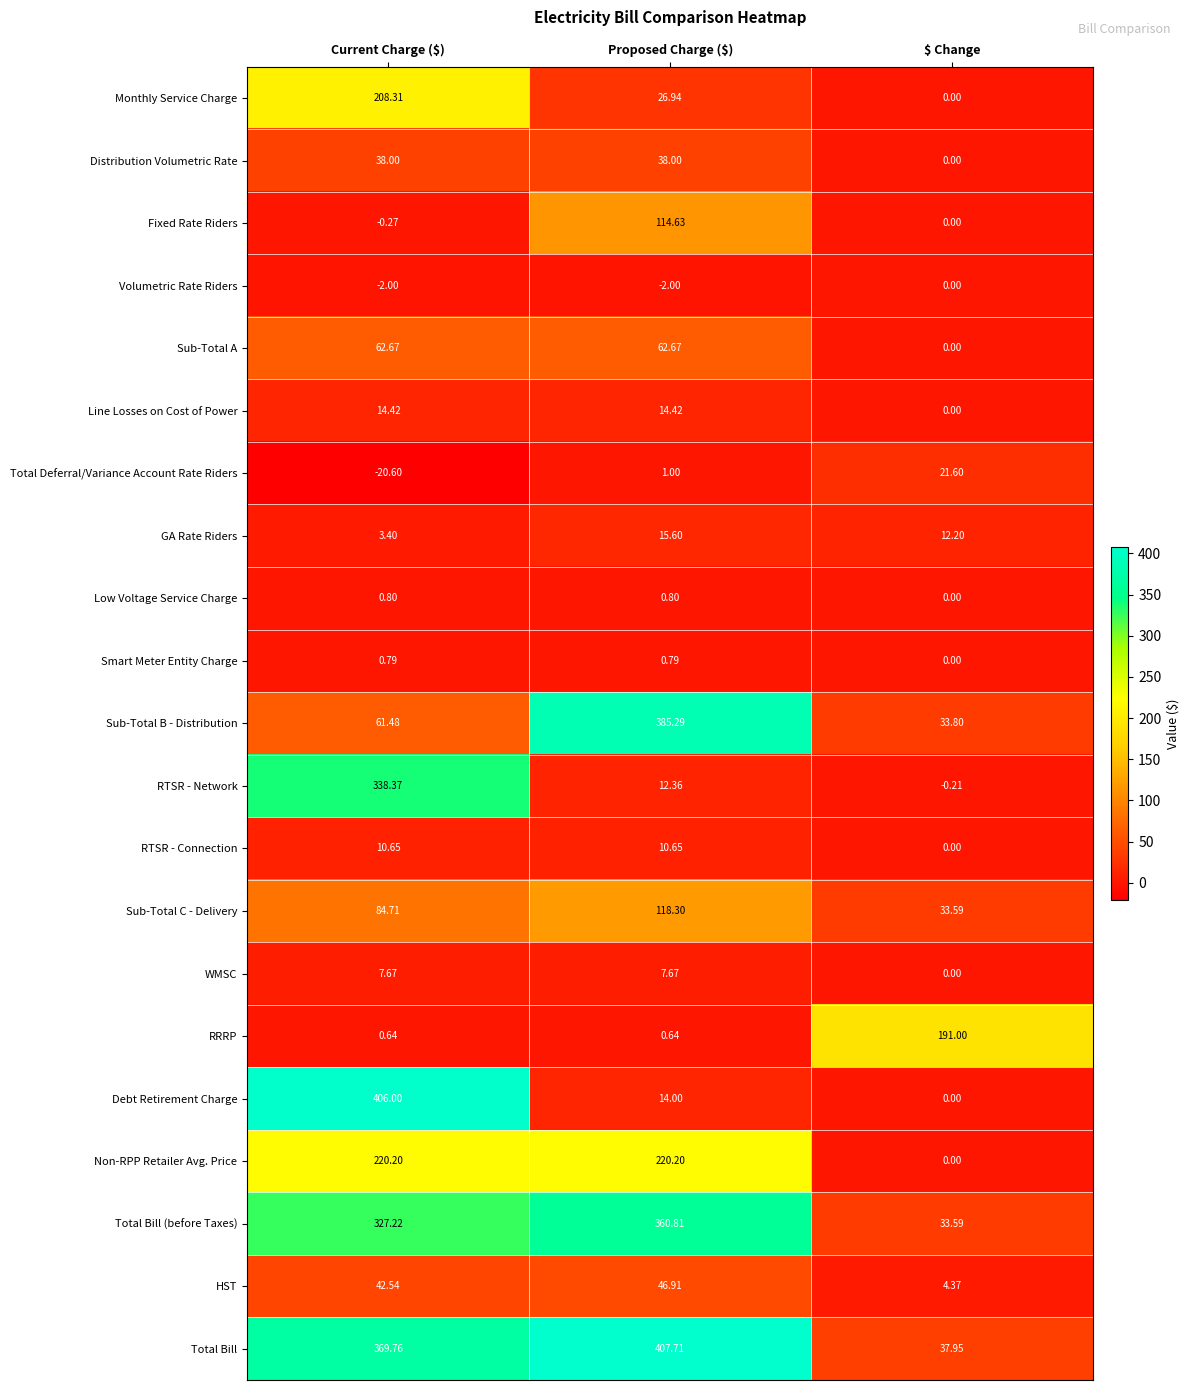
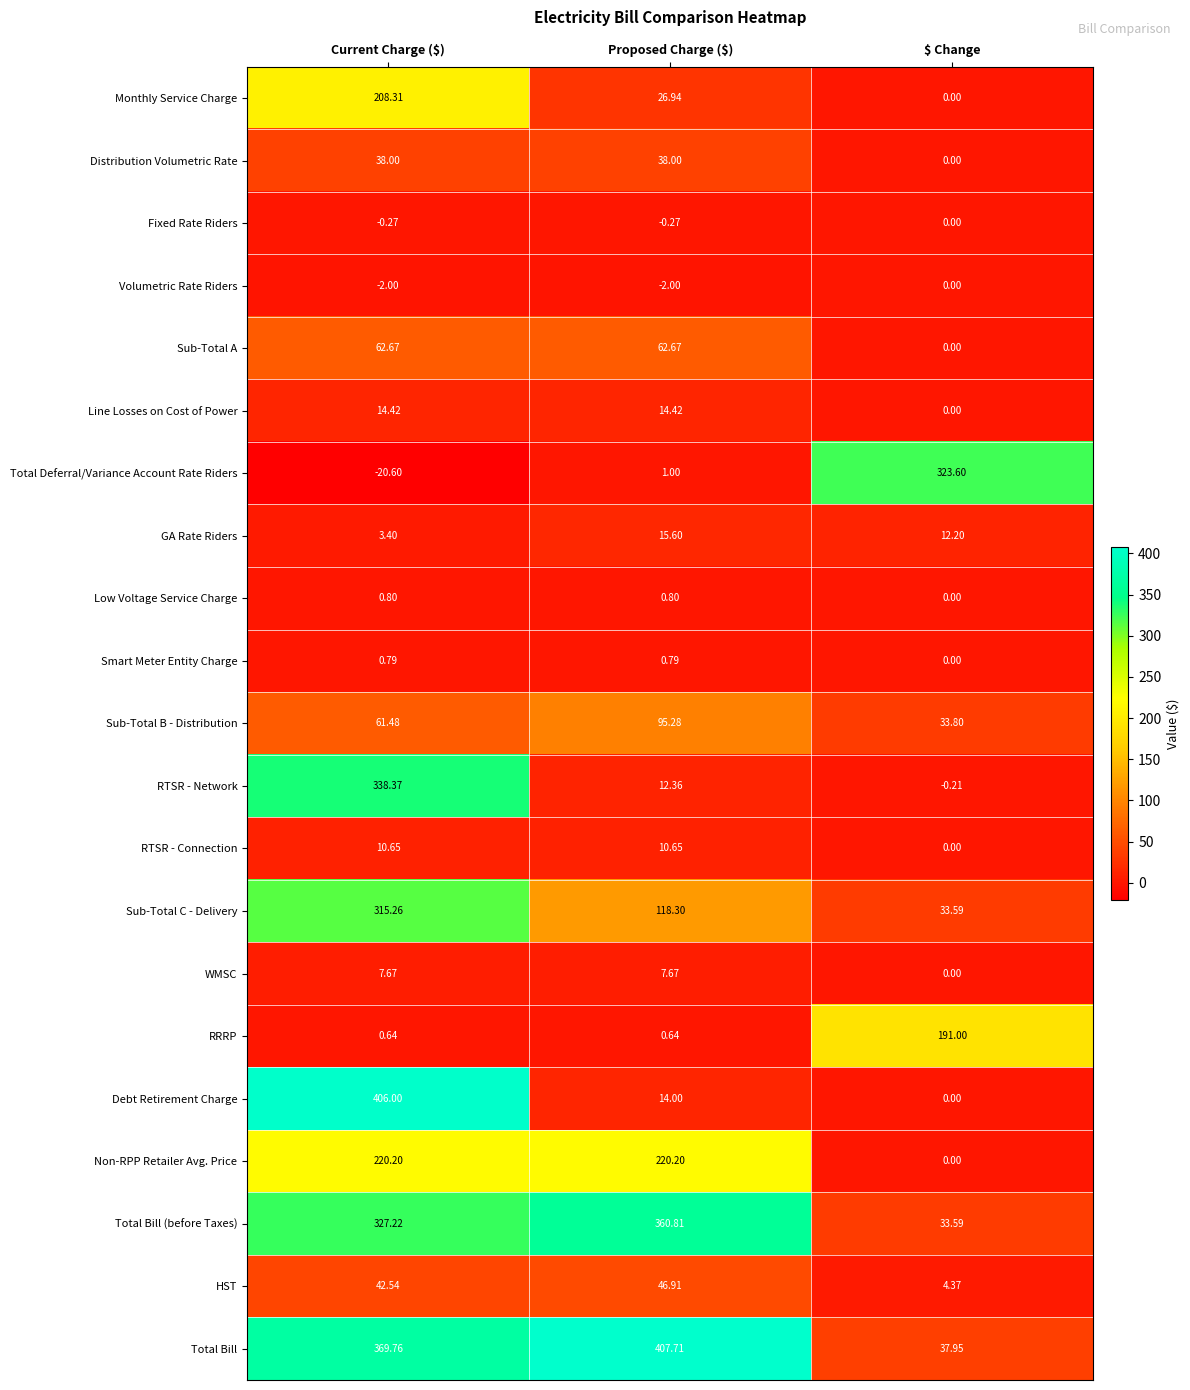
Fixed Rate Riders, Proposed Charge ($): 114.63 -> -0.27
Total Deferral/Variance Account Rate Riders, $ Change: 21.60 -> 323.60
Sub-Total B - Distribution, Proposed Charge ($): 385.29 -> 95.28
Sub-Total C - Delivery, Current Charge ($): 84.71 -> 315.26
